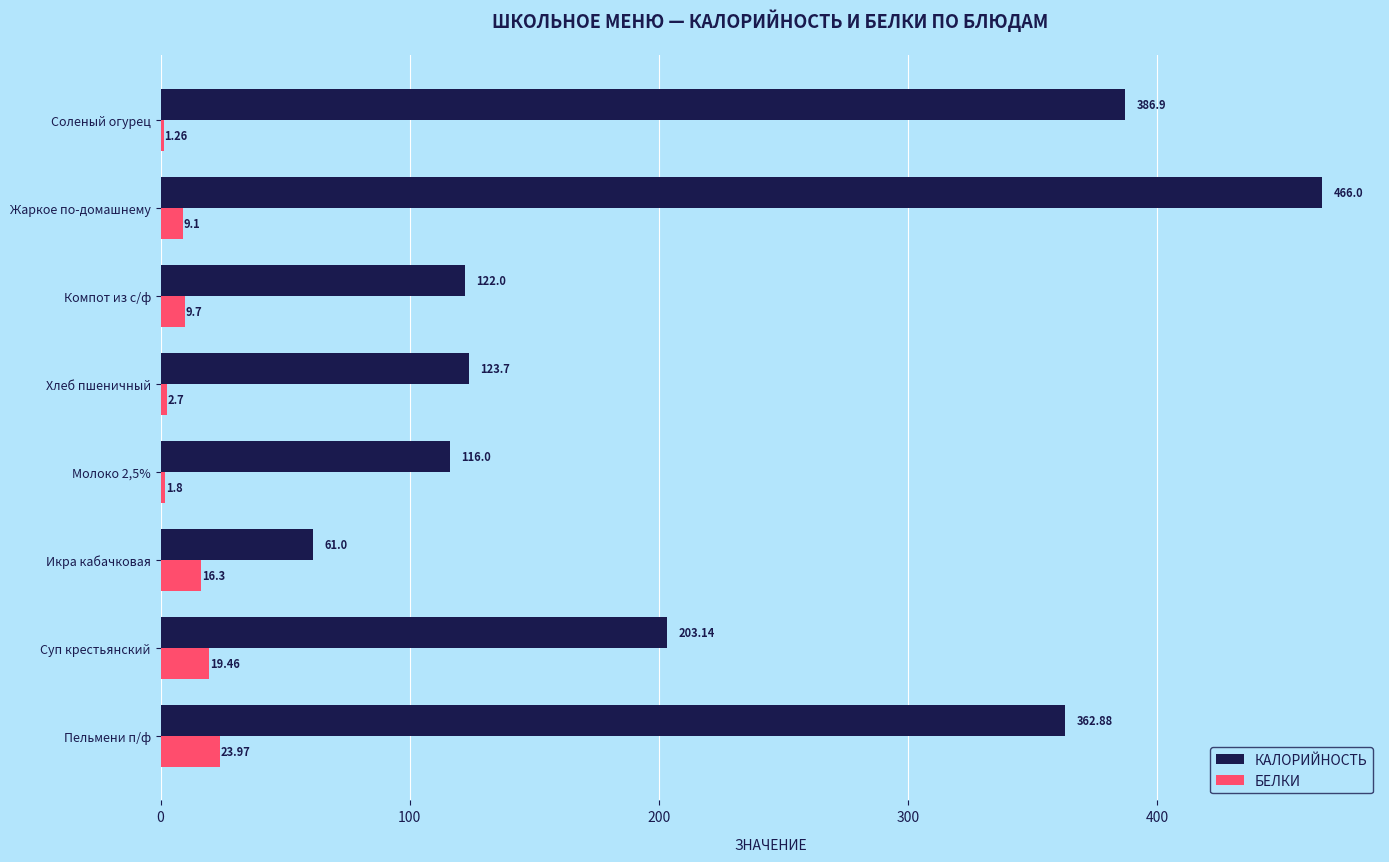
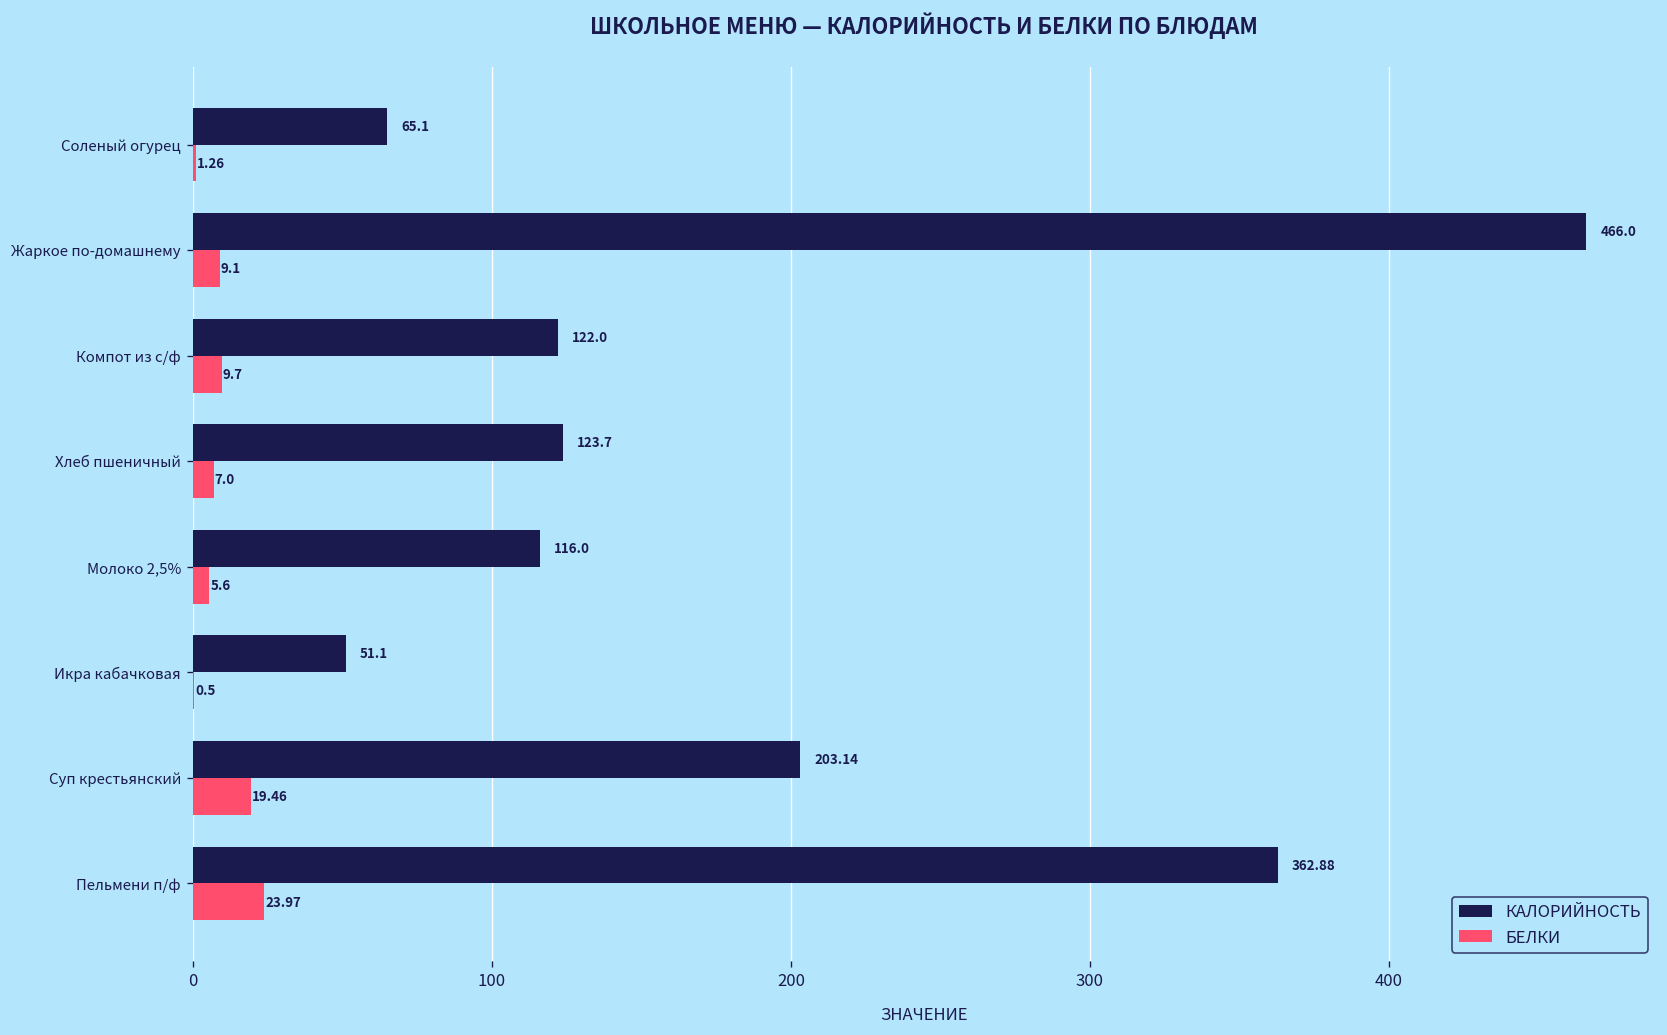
КАЛОРИЙНОСТЬ, Соленый огурец: 386.9 -> 65.1
БЕЛКИ, Хлеб пшеничный: 2.7 -> 7.0
БЕЛКИ, Молоко 2,5%: 1.8 -> 5.6
КАЛОРИЙНОСТЬ, Икра кабачковая: 61.0 -> 51.1
БЕЛКИ, Икра кабачковая: 16.3 -> 0.5
